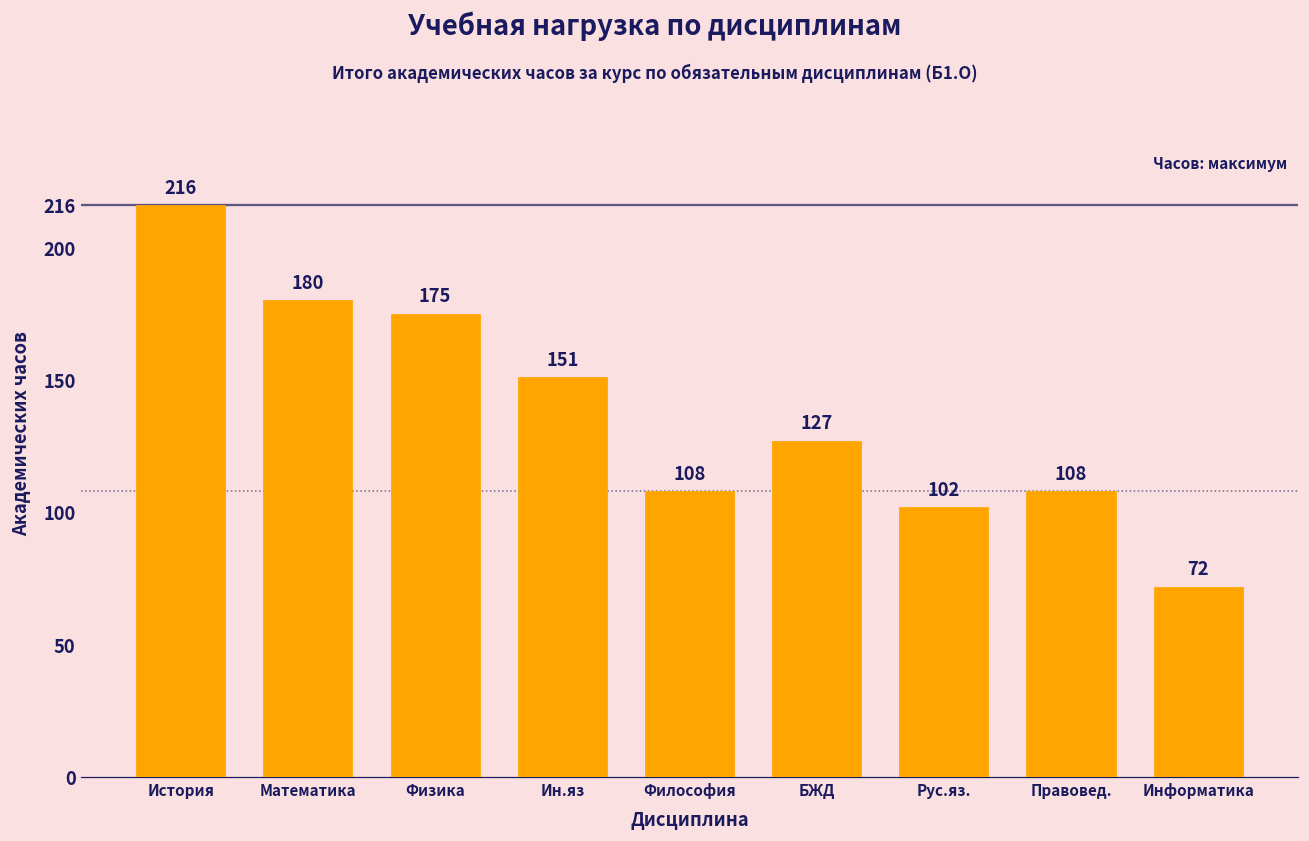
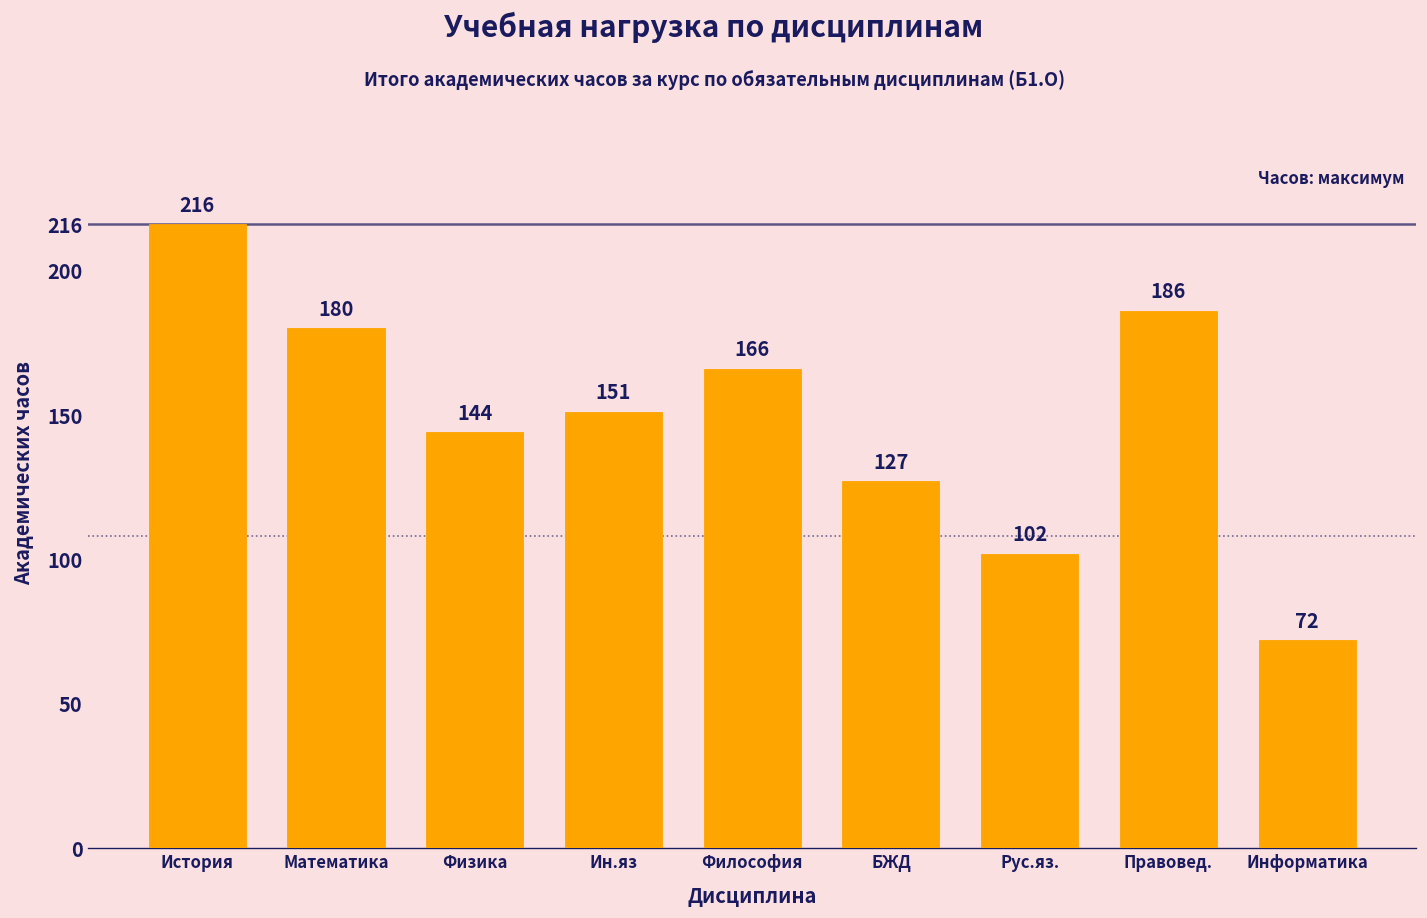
Физика: 175 -> 144
Философия: 108 -> 166
Правовед.: 108 -> 186
